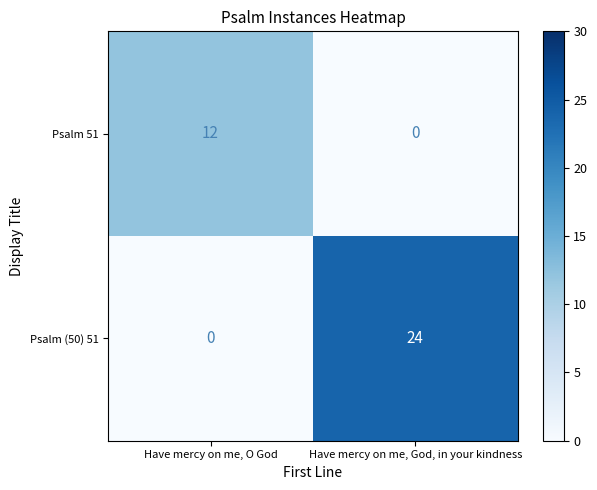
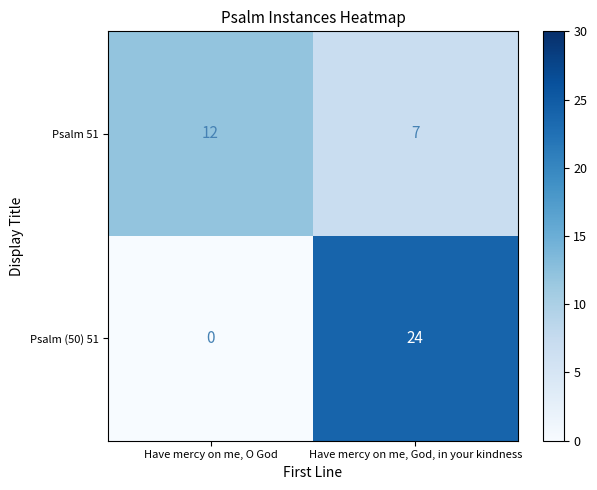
Psalm 51, Have mercy on me, God, in your kindness: 0 -> 7
